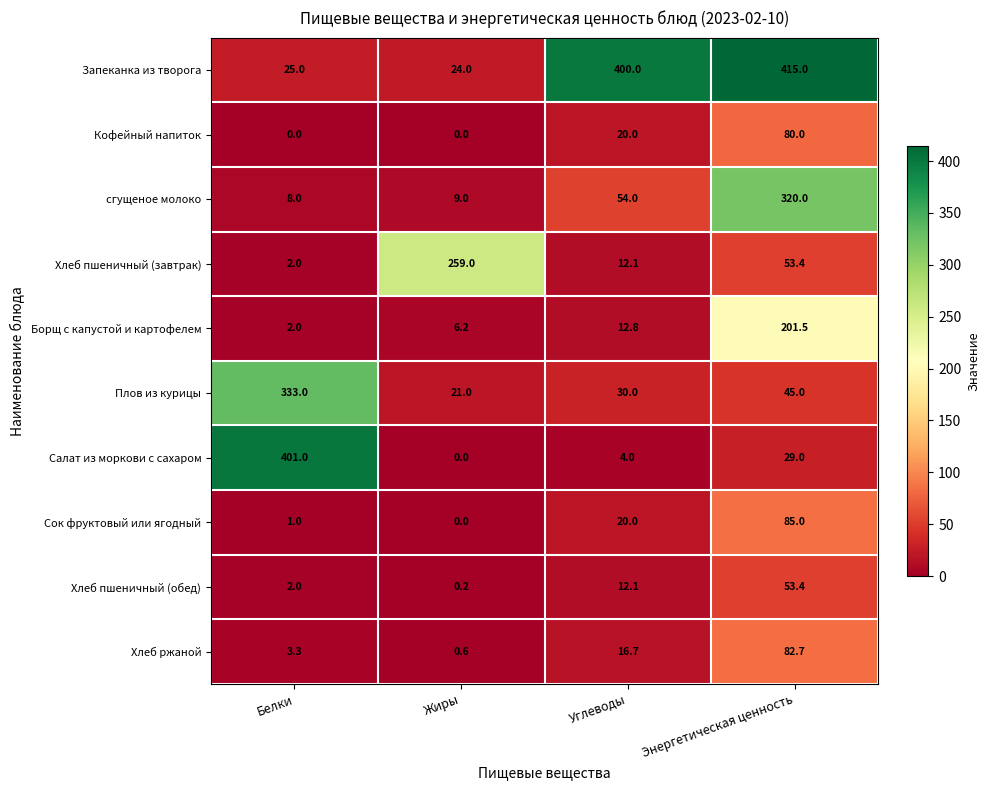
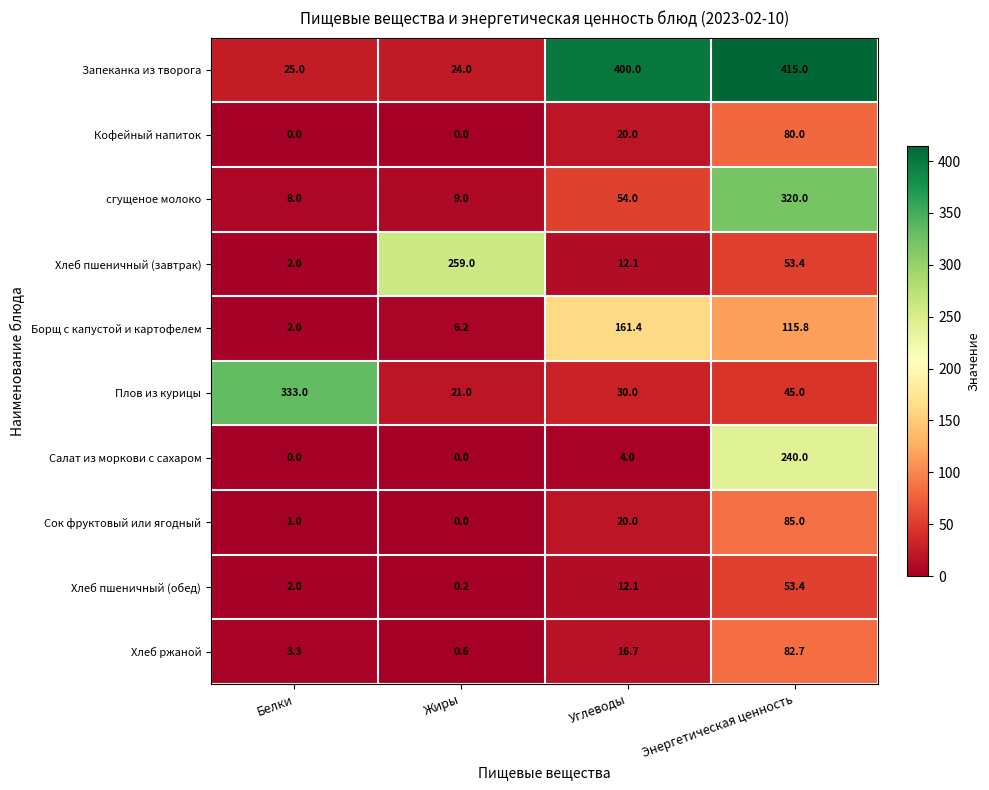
Борщ с капустой и картофелем, Углеводы: 12.8 -> 161.4
Борщ с капустой и картофелем, Энергетическая ценность: 201.5 -> 115.8
Салат из моркови с сахаром, Белки: 401.0 -> 0.0
Салат из моркови с сахаром, Энергетическая ценность: 29.0 -> 240.0
